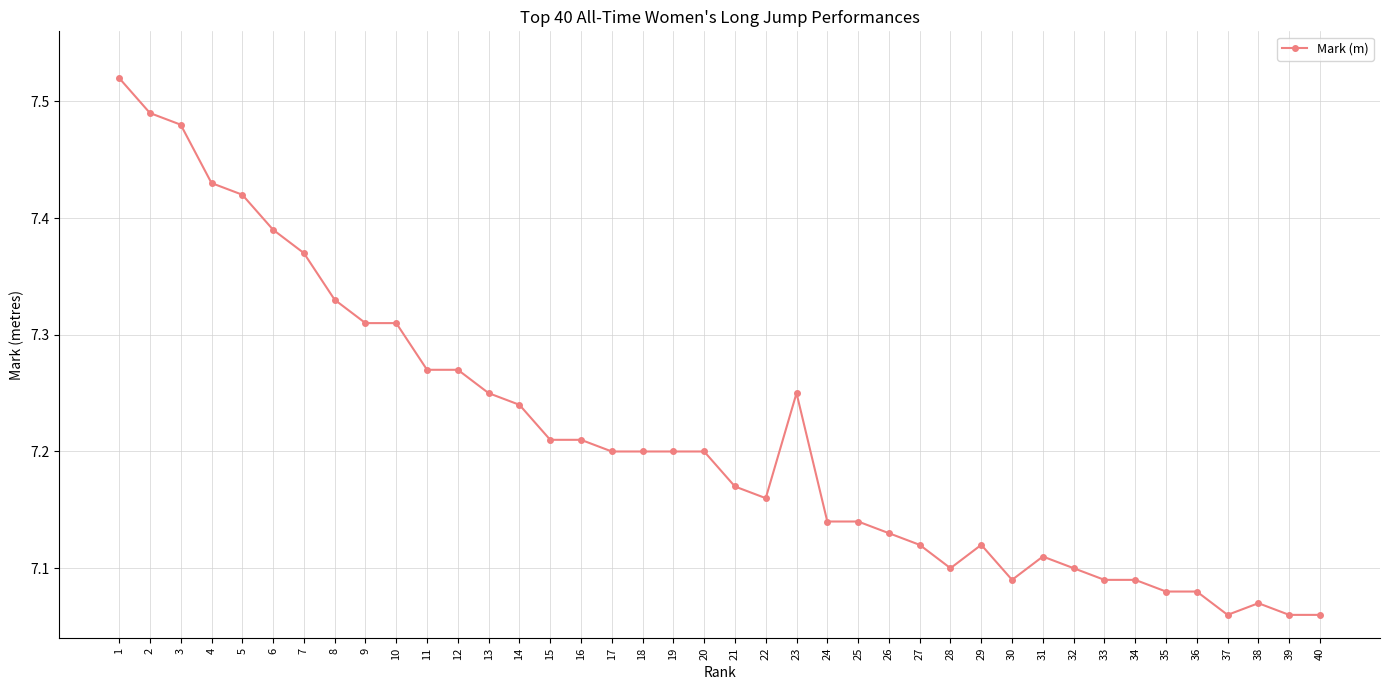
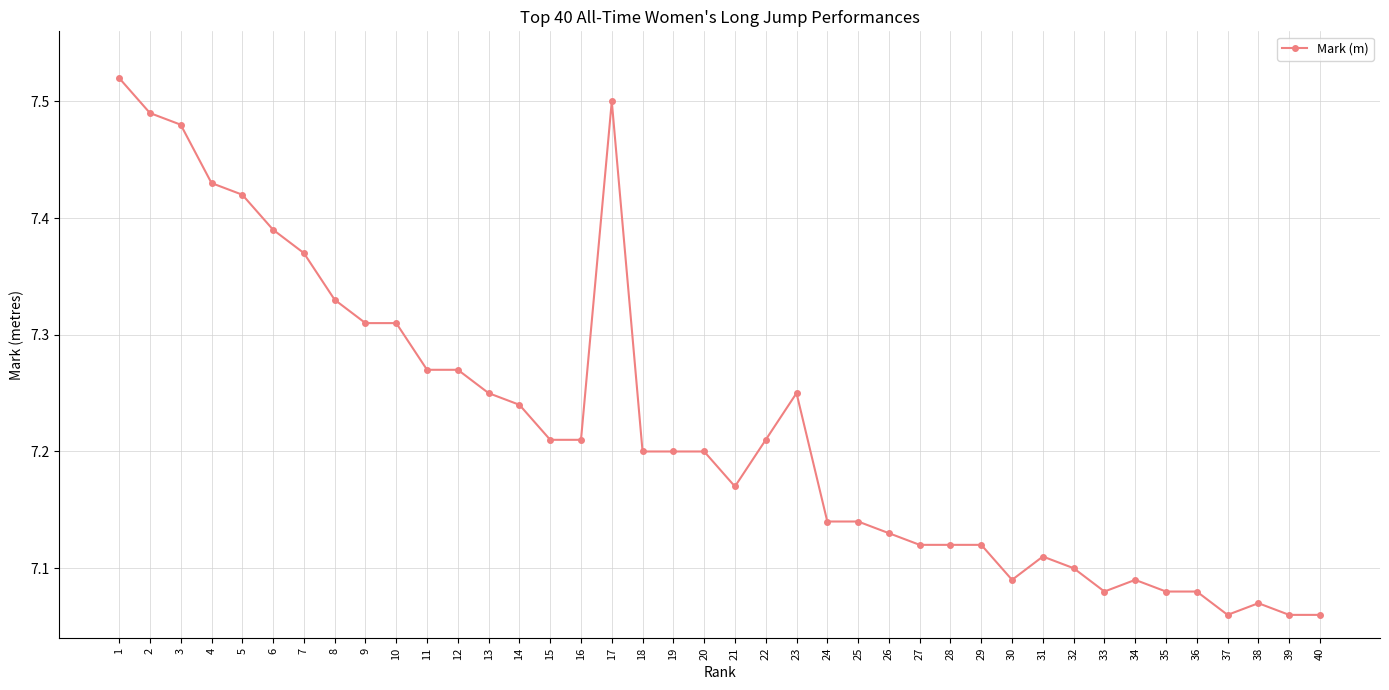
17: 7.2 -> 7.5
22: 7.16 -> 7.21
28: 7.10 -> 7.12
33: 7.09 -> 7.08
